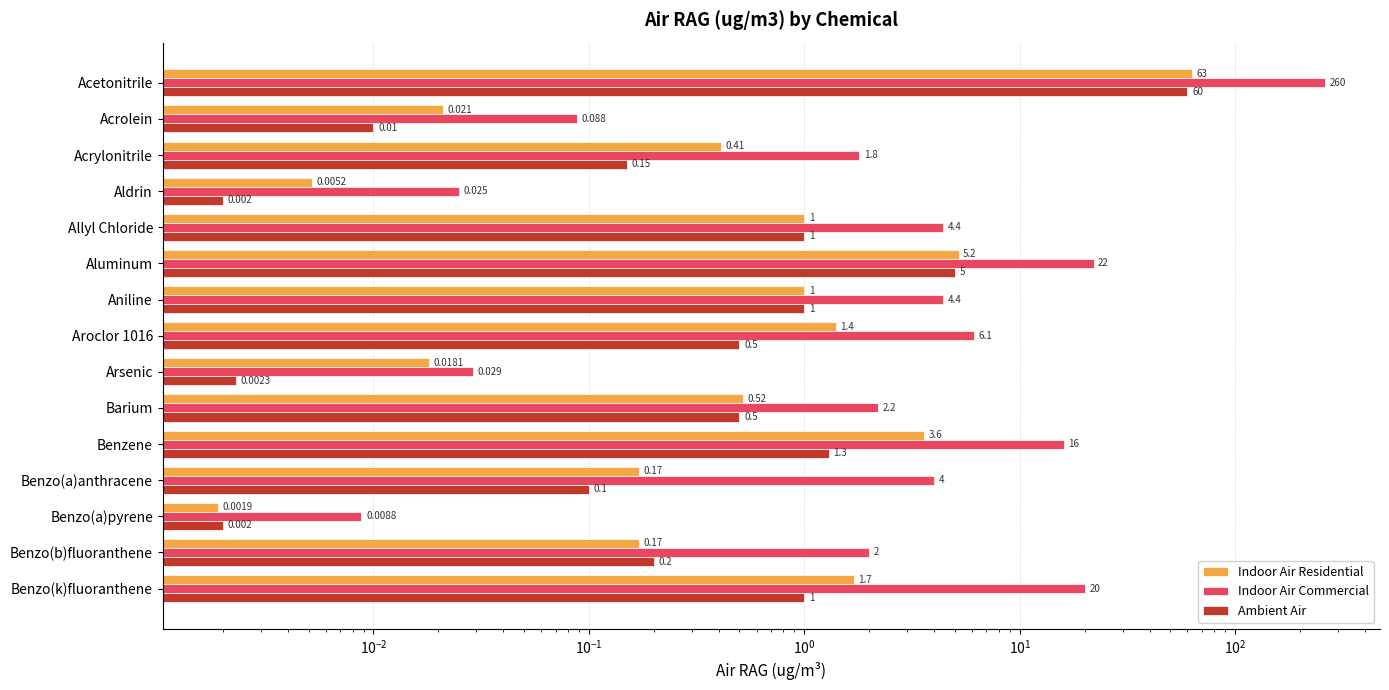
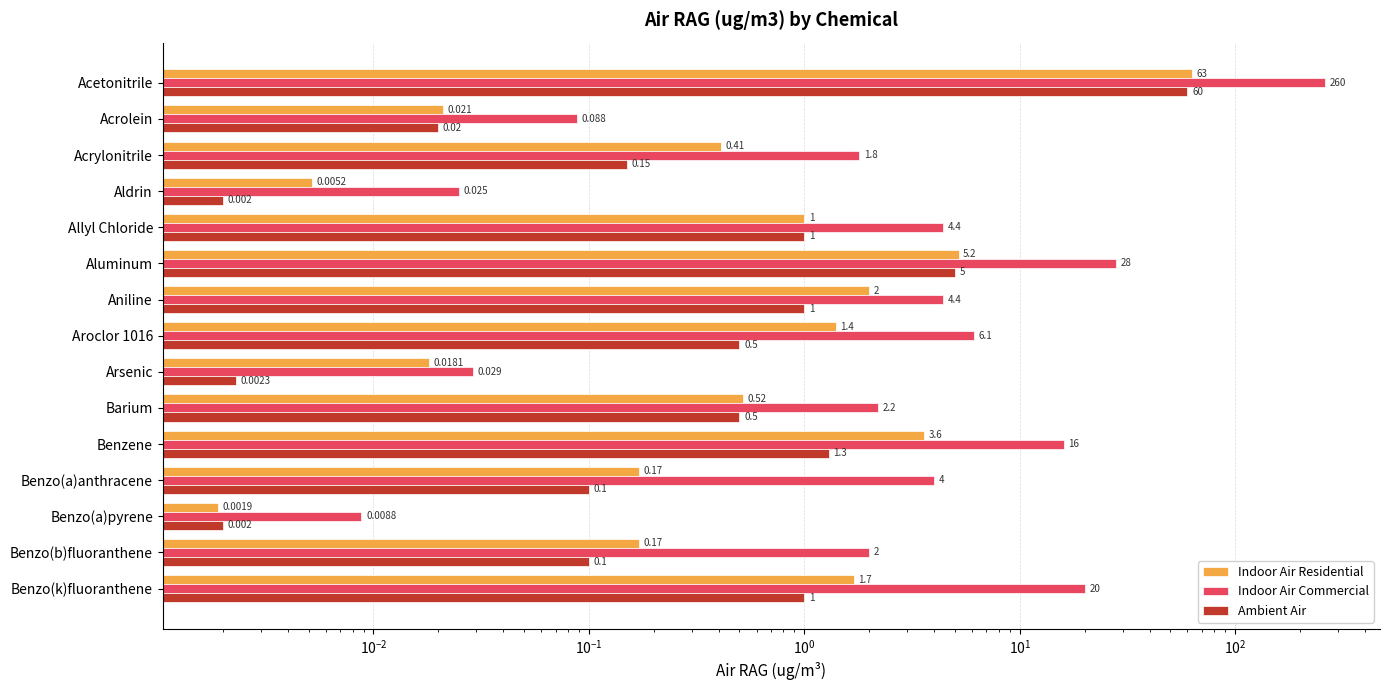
Ambient Air, Acrolein: 0.01 -> 0.02
Indoor Air Commercial, Aluminum: 22 -> 28
Indoor Air Residential, Aniline: 1 -> 2
Ambient Air, Benzo(b)fluoranthene: 0.2 -> 0.1
